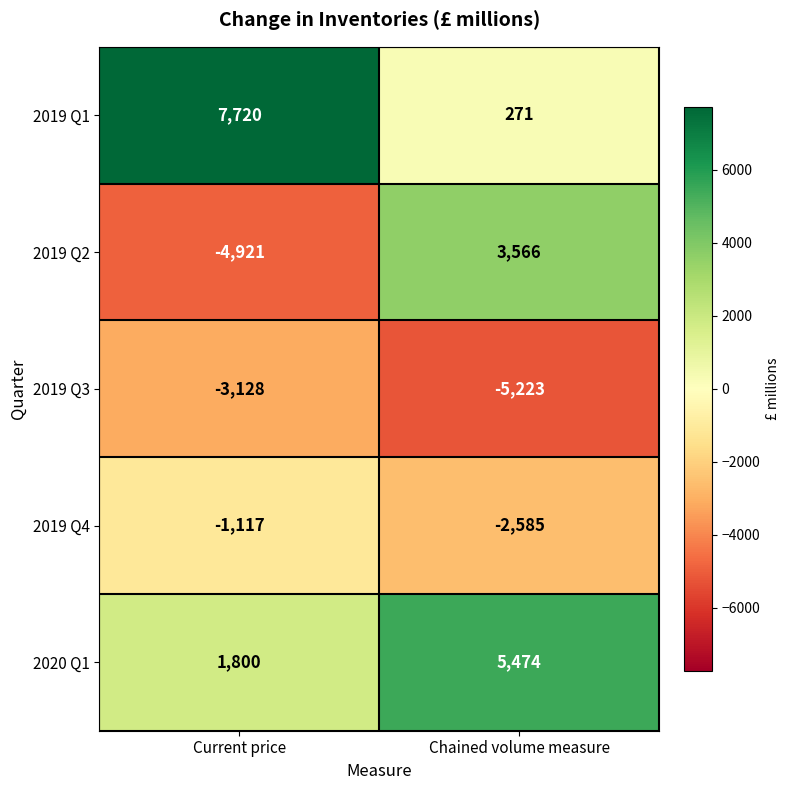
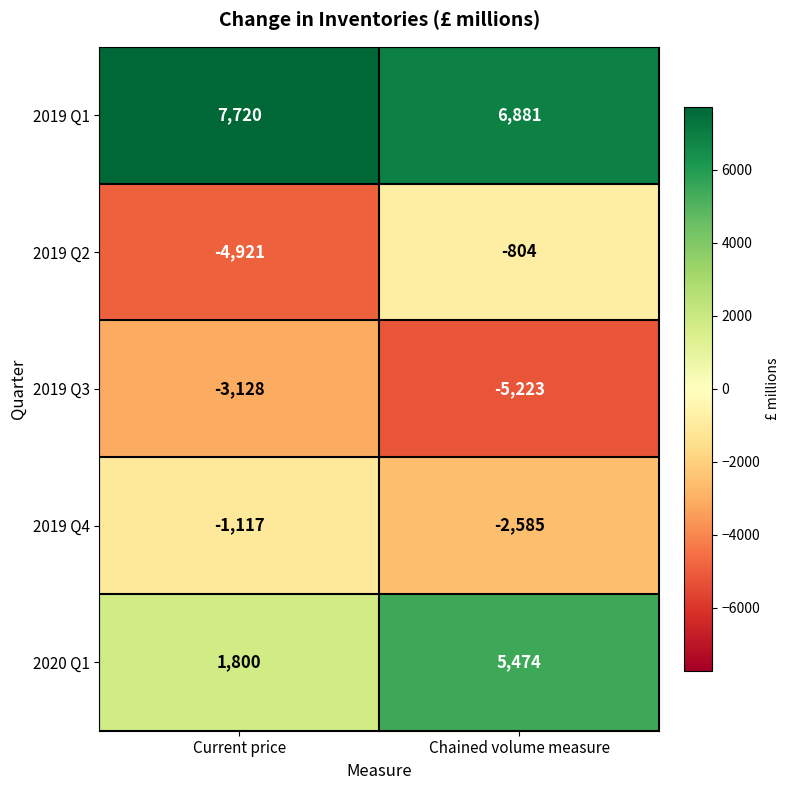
2019 Q1, Chained volume measure: 271 -> 6,881
2019 Q2, Chained volume measure: 3,566 -> -804
